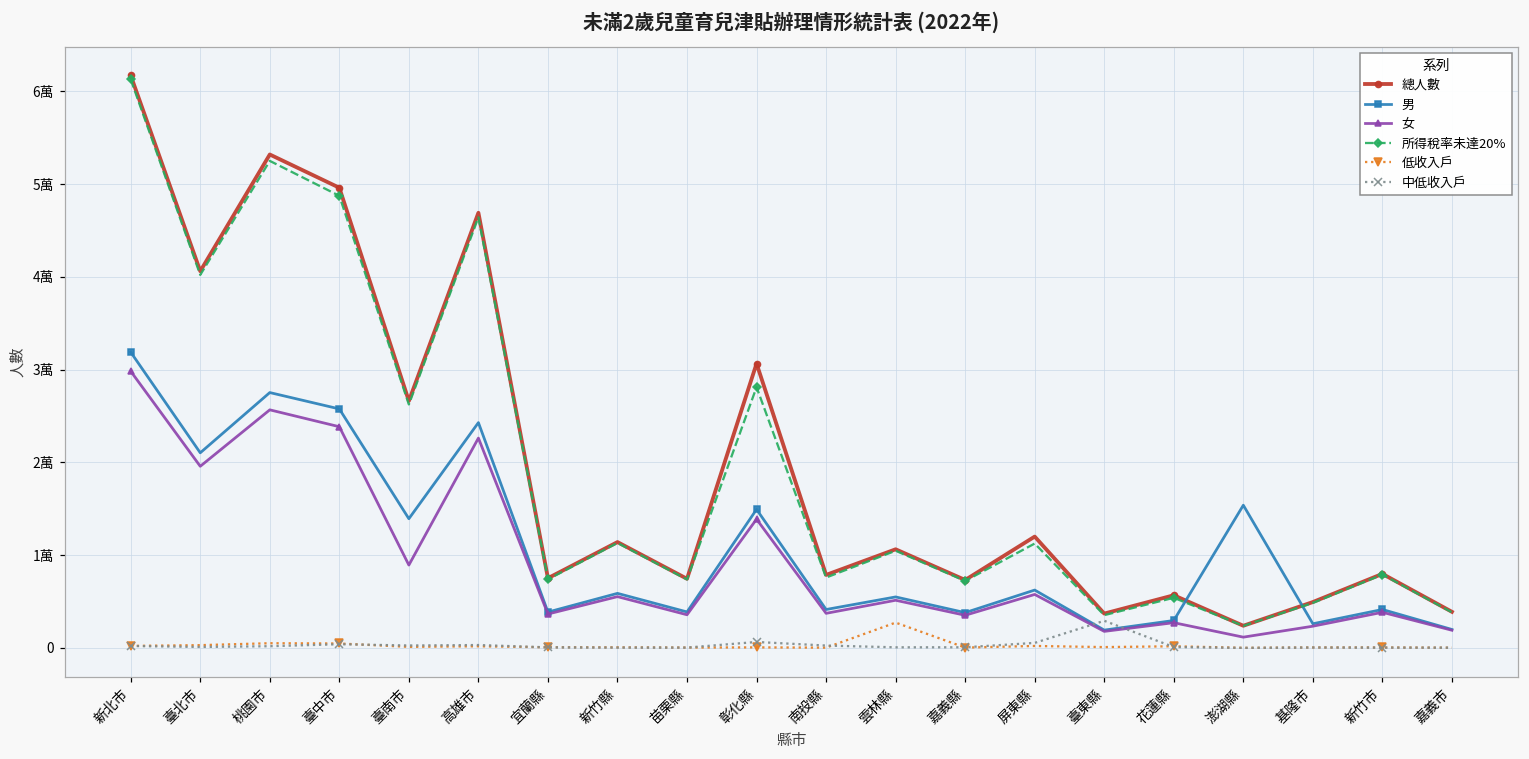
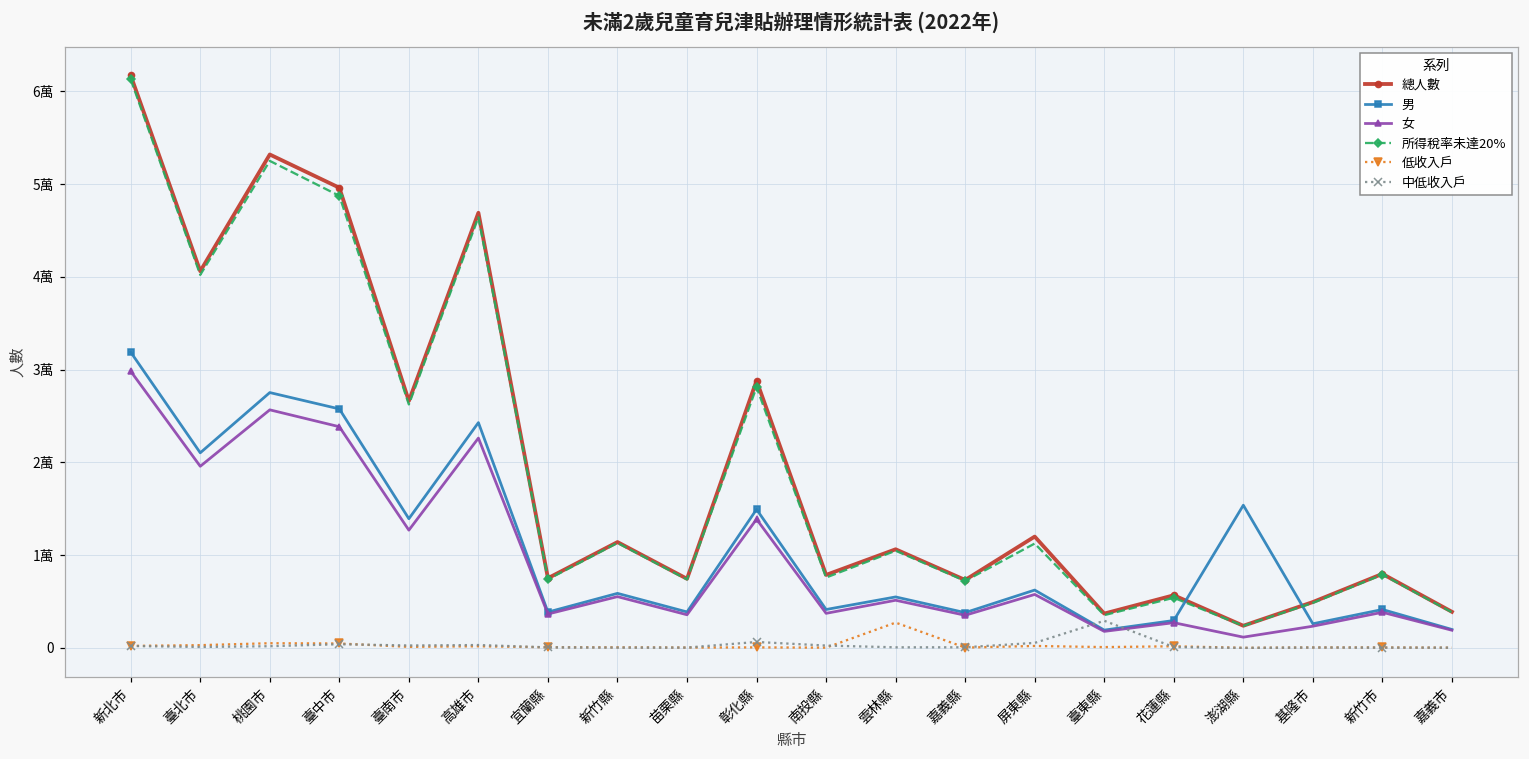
女, 臺南市: 0.9萬 -> 1.3萬
總人數, 彰化縣: 3.1萬 -> 2.9萬
